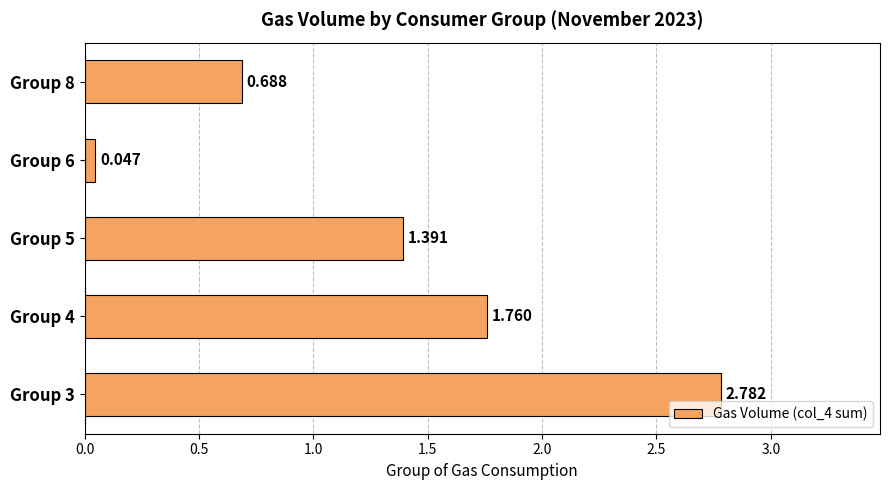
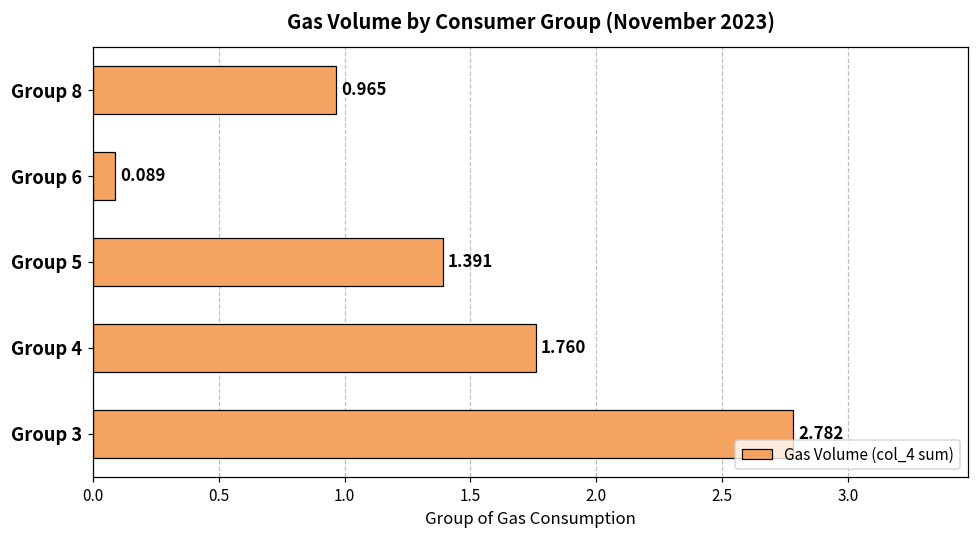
Group 8: 0.688 -> 0.965
Group 6: 0.047 -> 0.089
